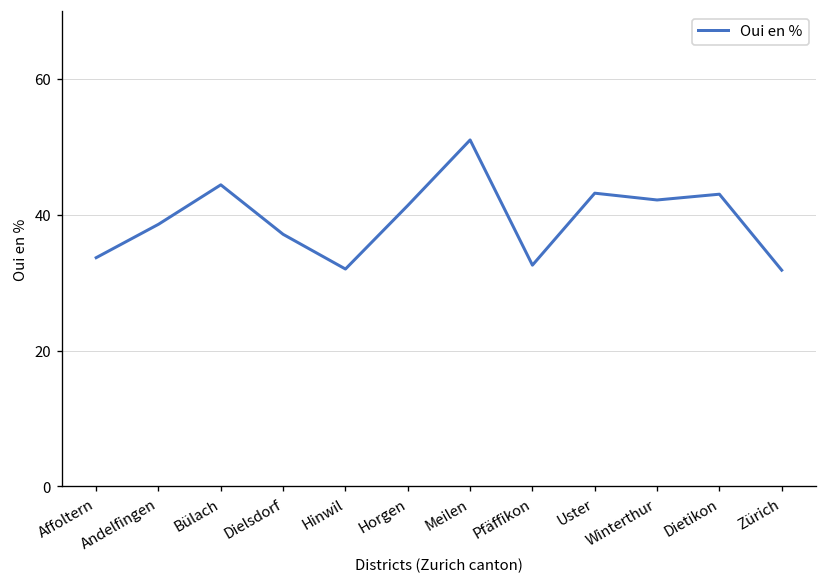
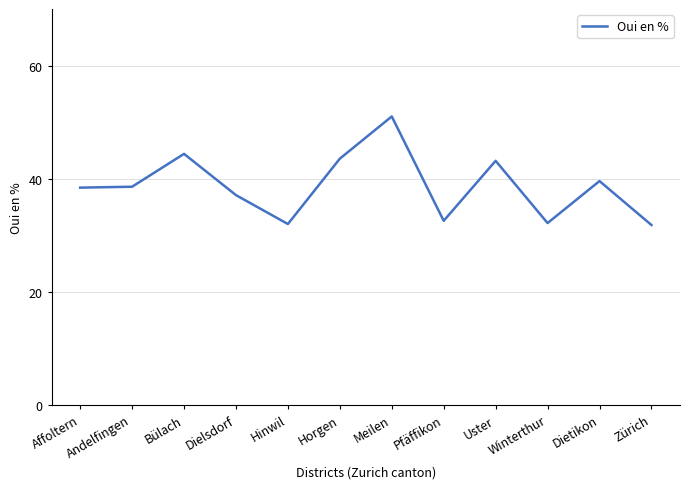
Affoltern: 34 -> 38
Horgen: 41 -> 44
Winterthur: 42 -> 32
Dietikon: 43 -> 40
